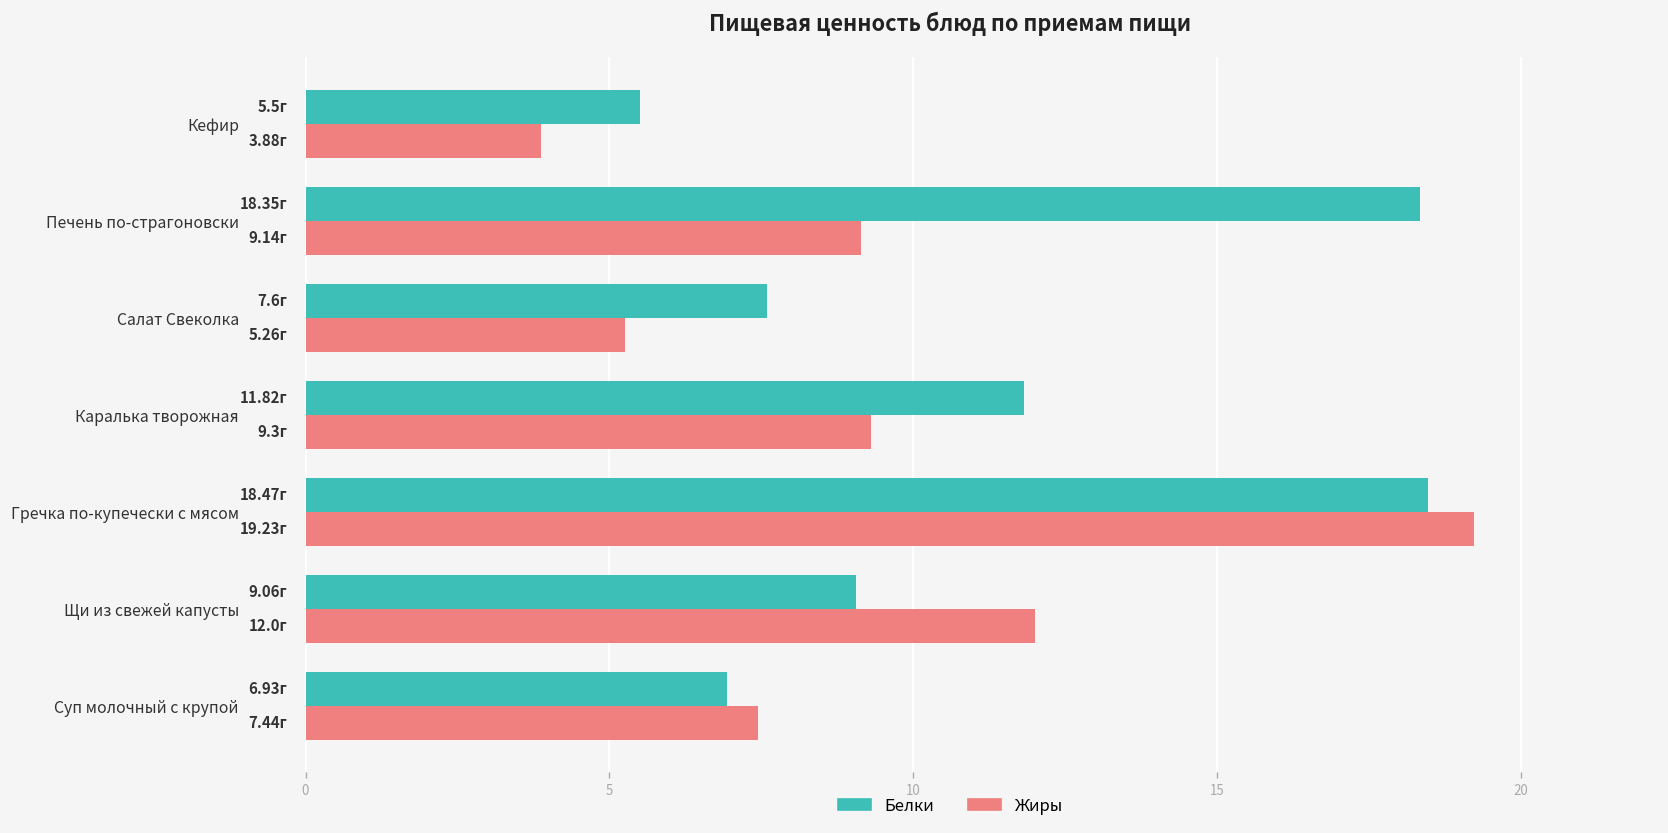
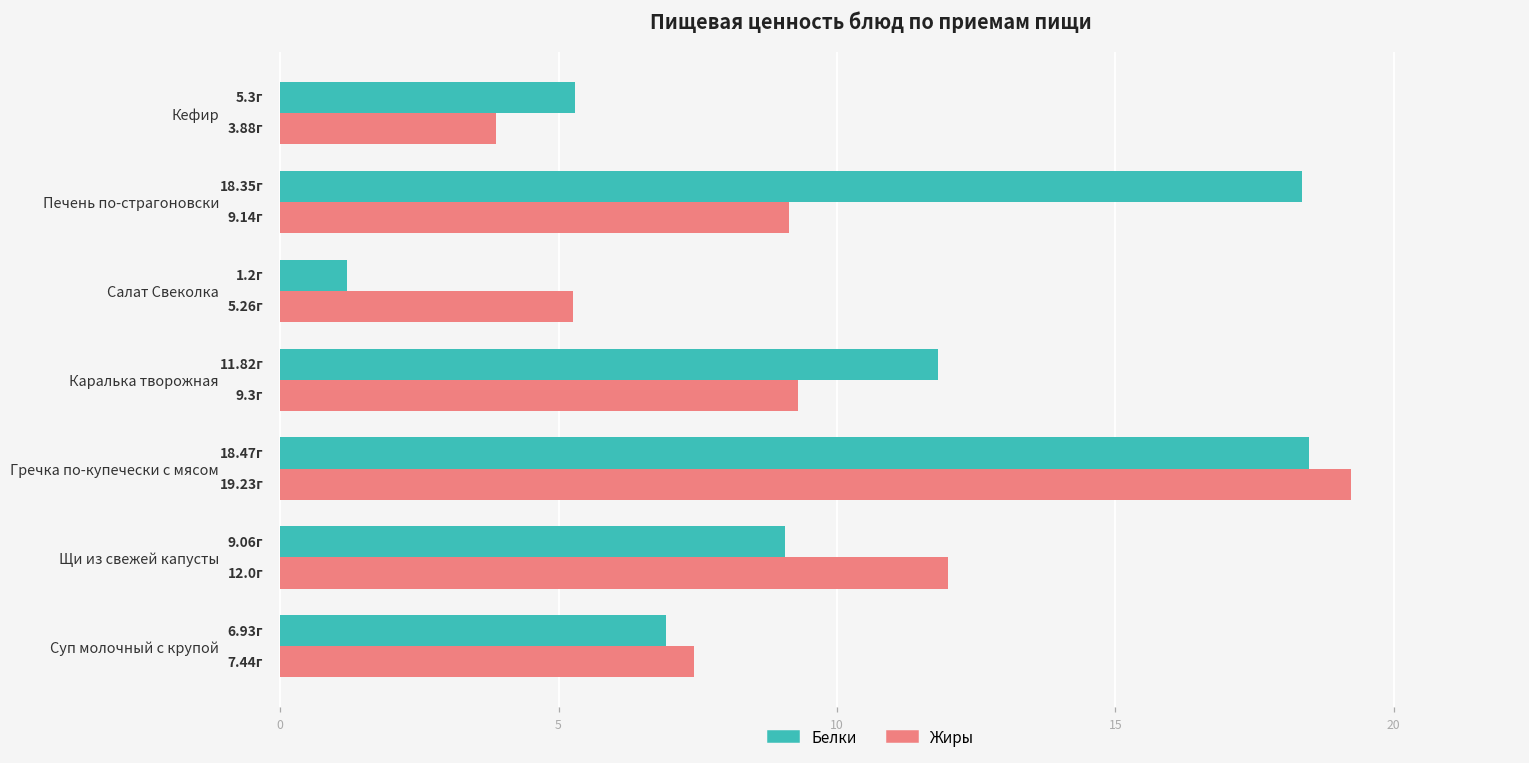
Белки, Кефир: 5.5г -> 5.3г
Белки, Салат Свеколка: 7.6г -> 1.2г
